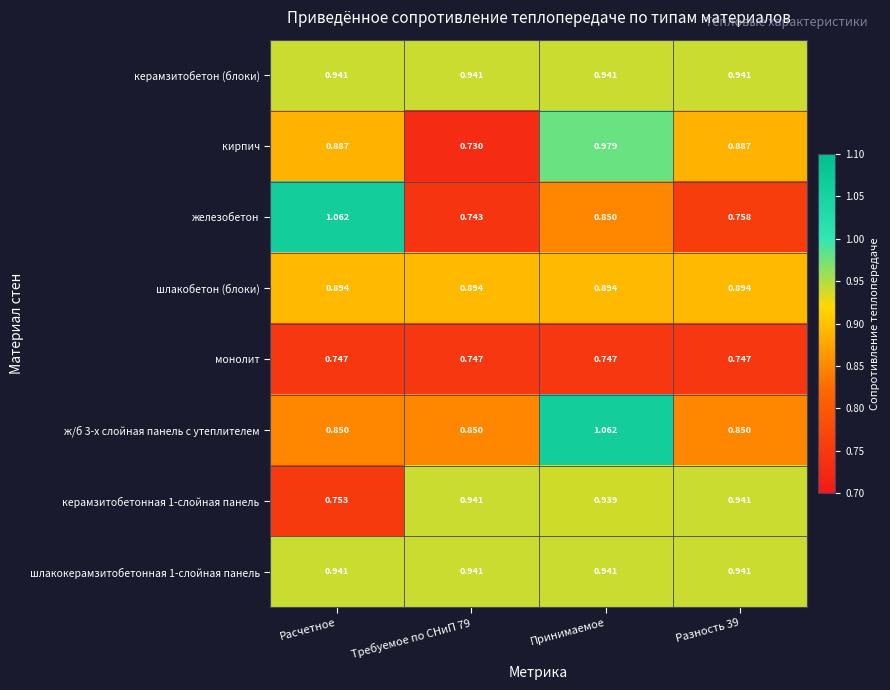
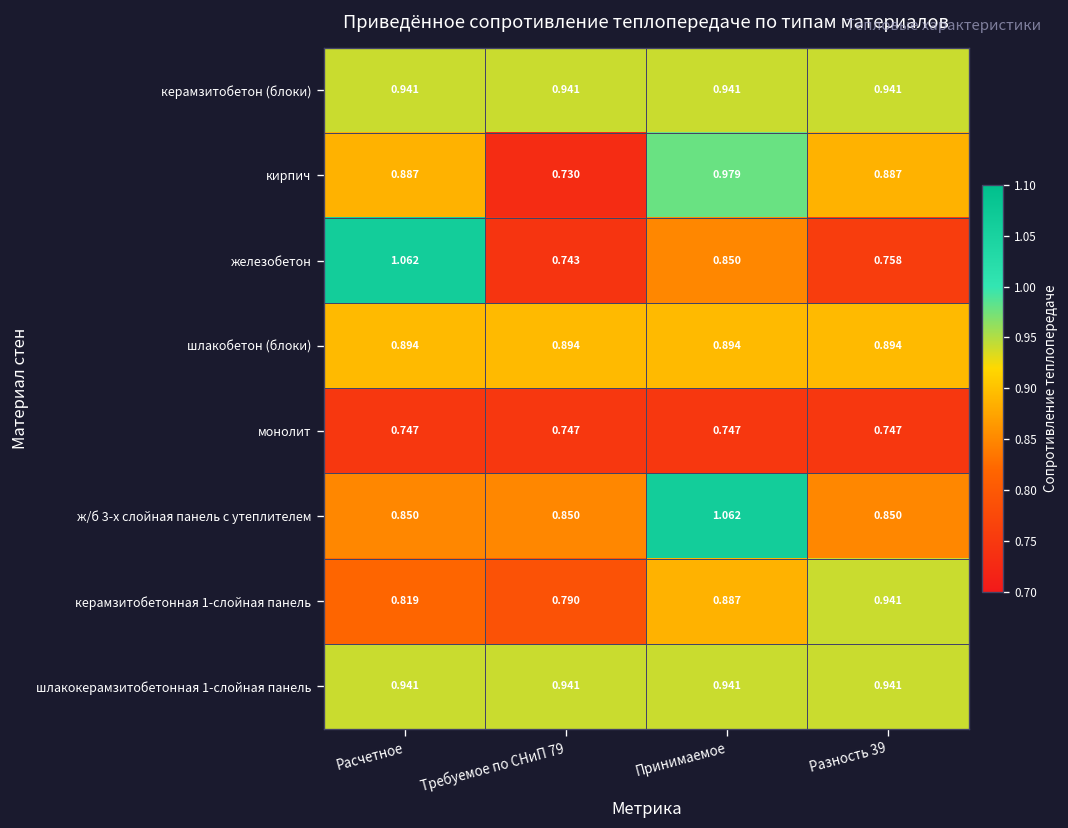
керамзитобетонная 1-слойная панель, Расчетное: 0.753 -> 0.819
керамзитобетонная 1-слойная панель, Требуемое по СНиП 79: 0.941 -> 0.790
керамзитобетонная 1-слойная панель, Принимаемое: 0.939 -> 0.887
